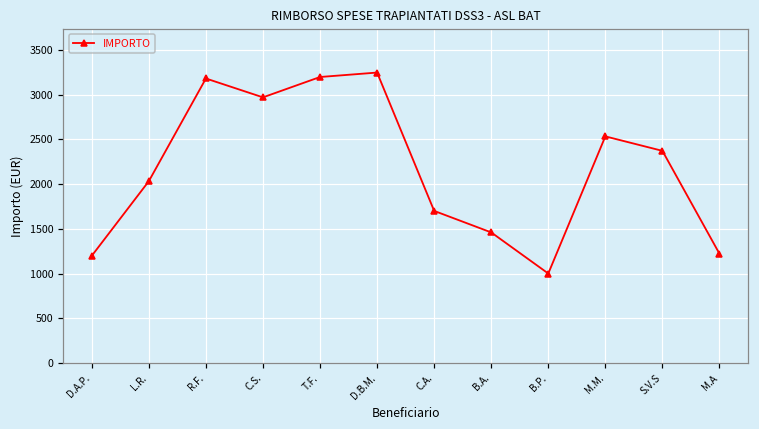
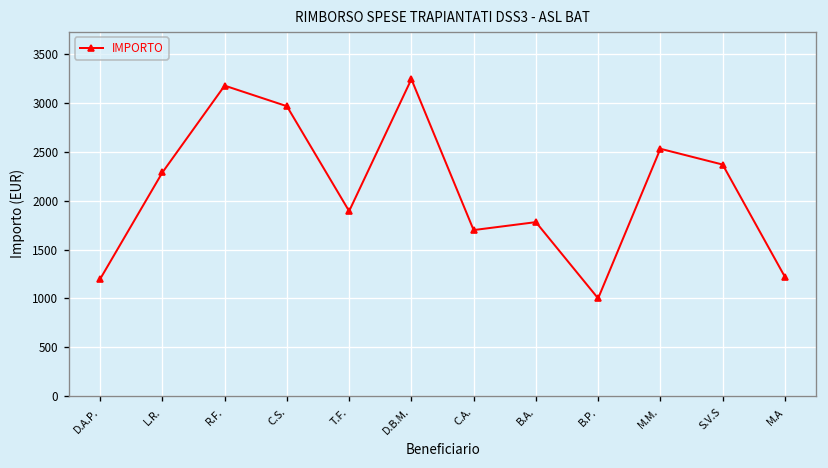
L.R.: 2000 -> 2300
T.F.: 3200 -> 1900
B.A.: 1500 -> 1800
